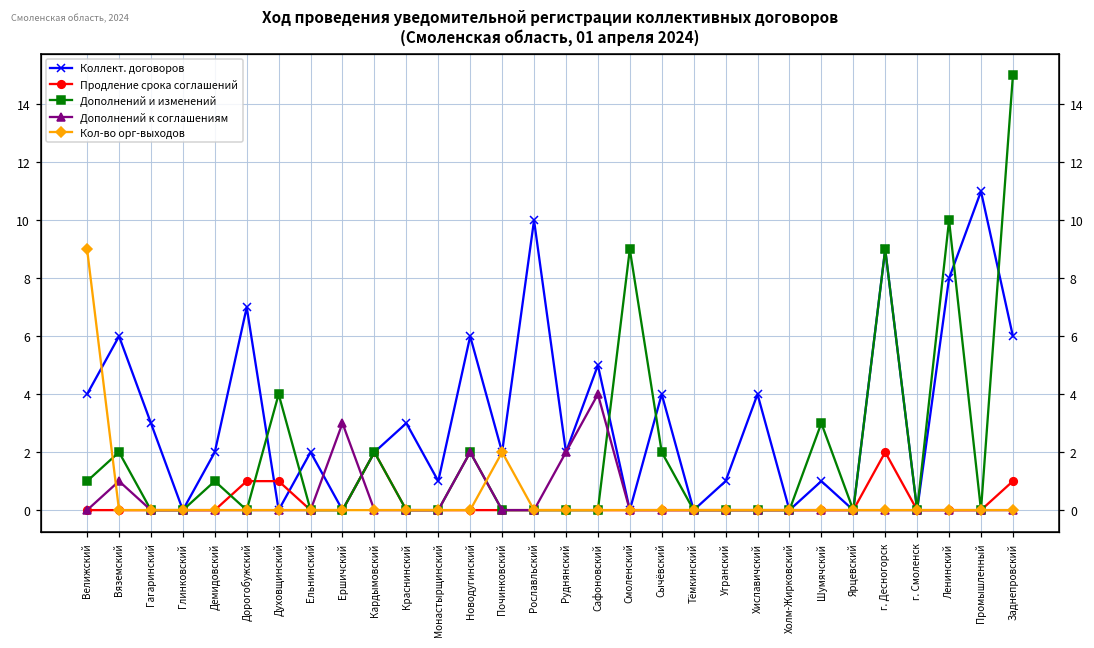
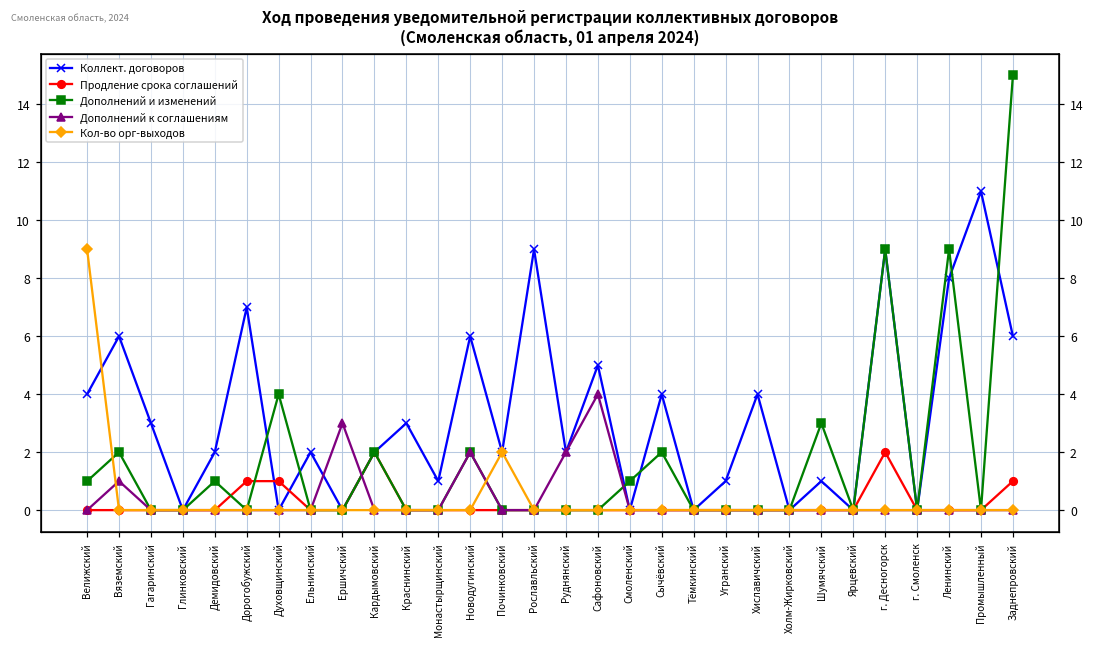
Коллект. договоров, Рославльский: 10 -> 9
Дополнений и изменений, Смоленский: 9 -> 1
Дополнений и изменений, Ленинский: 10 -> 9
